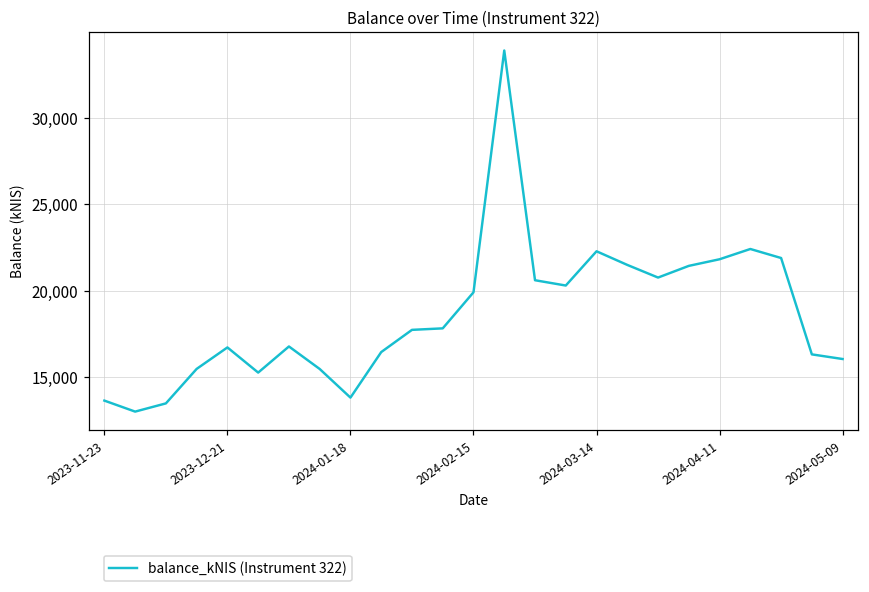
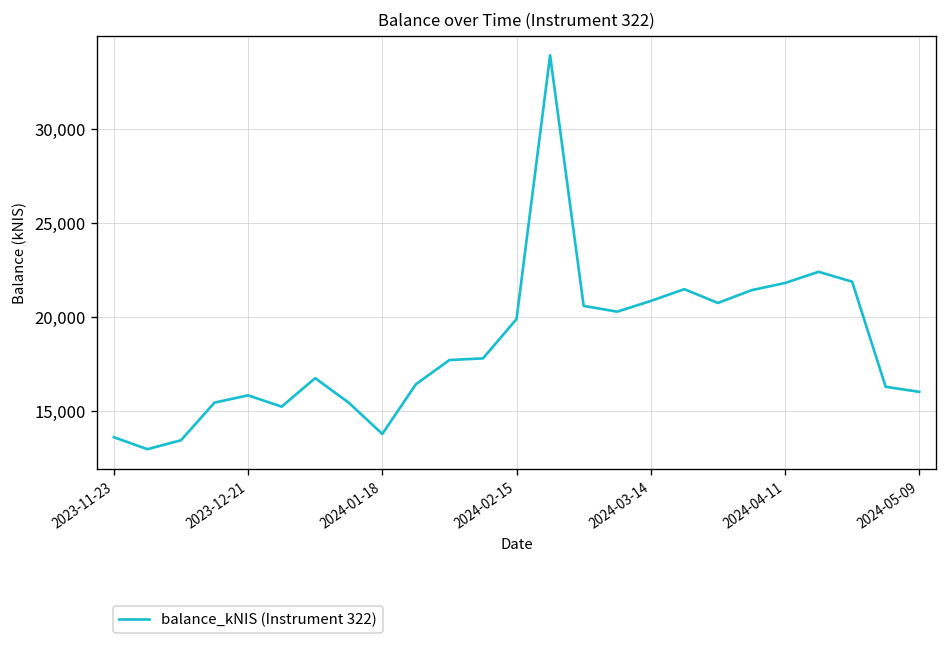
2023-12-21: 16,700 -> 15,800
2024-03-14: 22,300 -> 20,900
